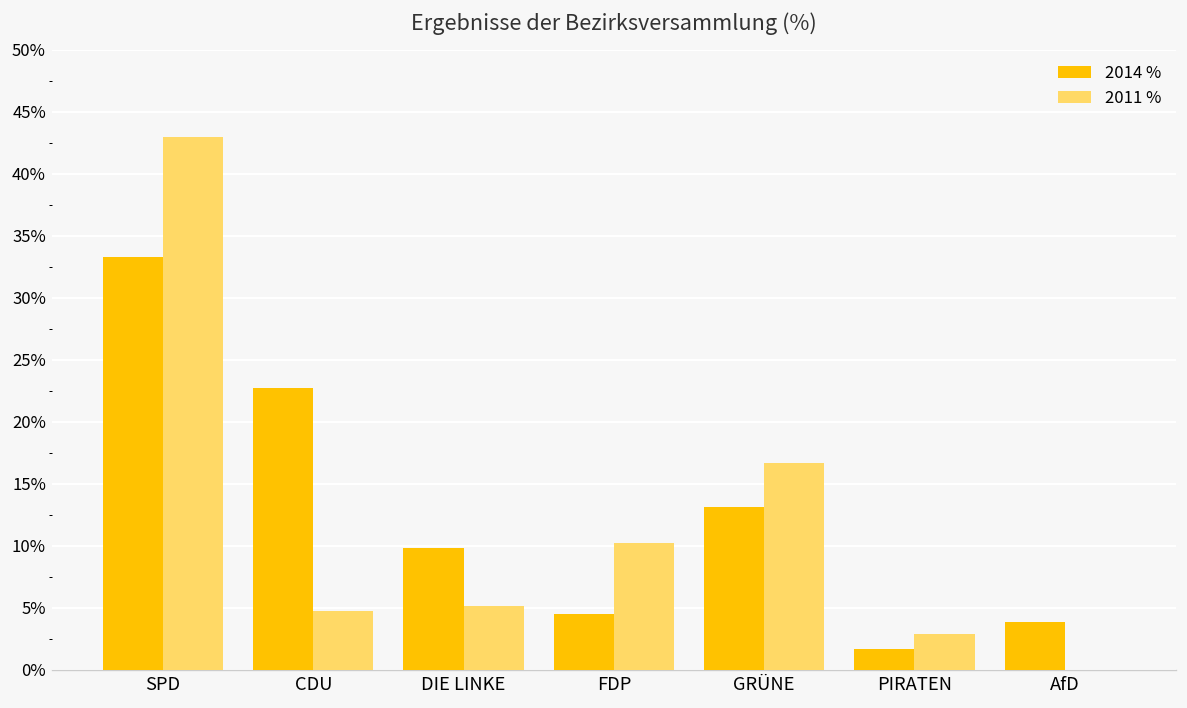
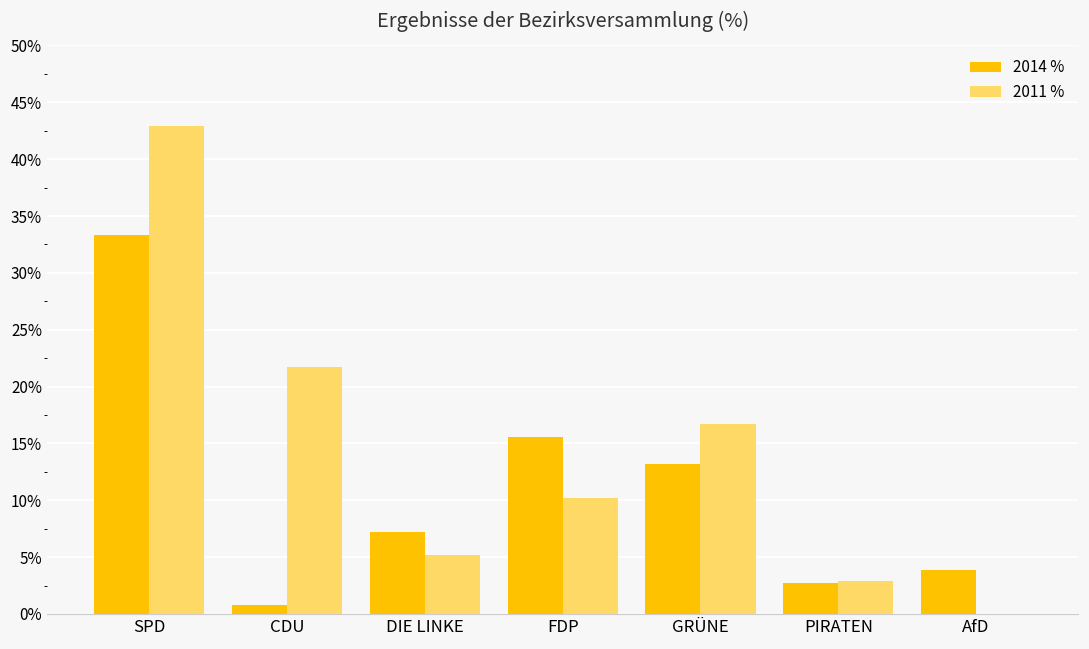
2014 %, CDU: 22.7% -> 0.8%
2011 %, CDU: 4.7% -> 21.8%
2014 %, DIE LINKE: 9.8% -> 7.2%
2014 %, FDP: 4.5% -> 15.6%
2014 %, PIRATEN: 1.7% -> 2.7%
